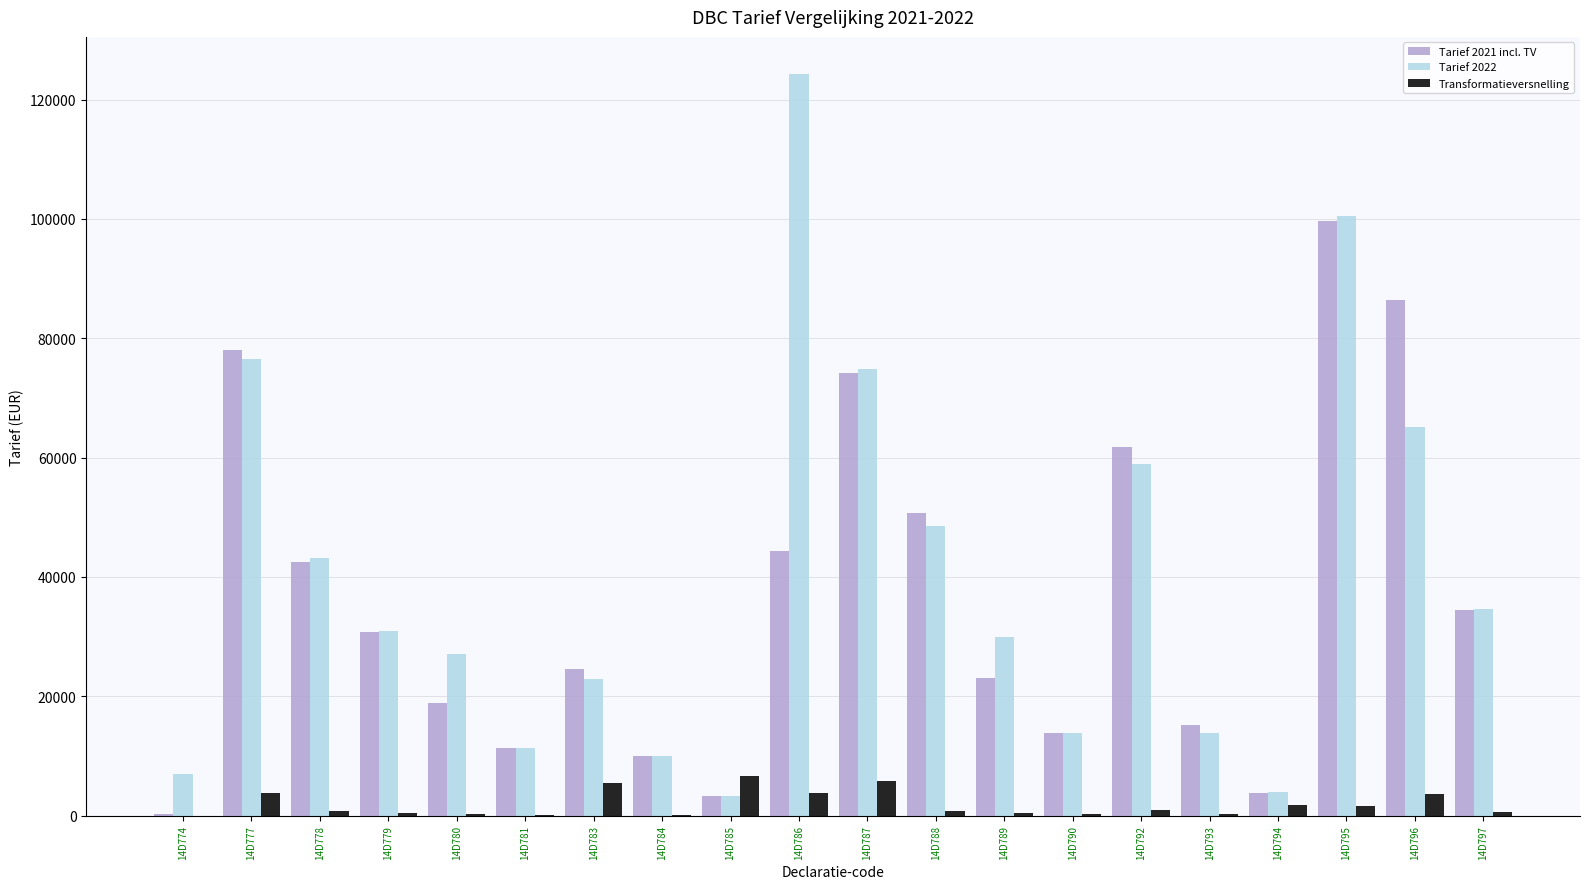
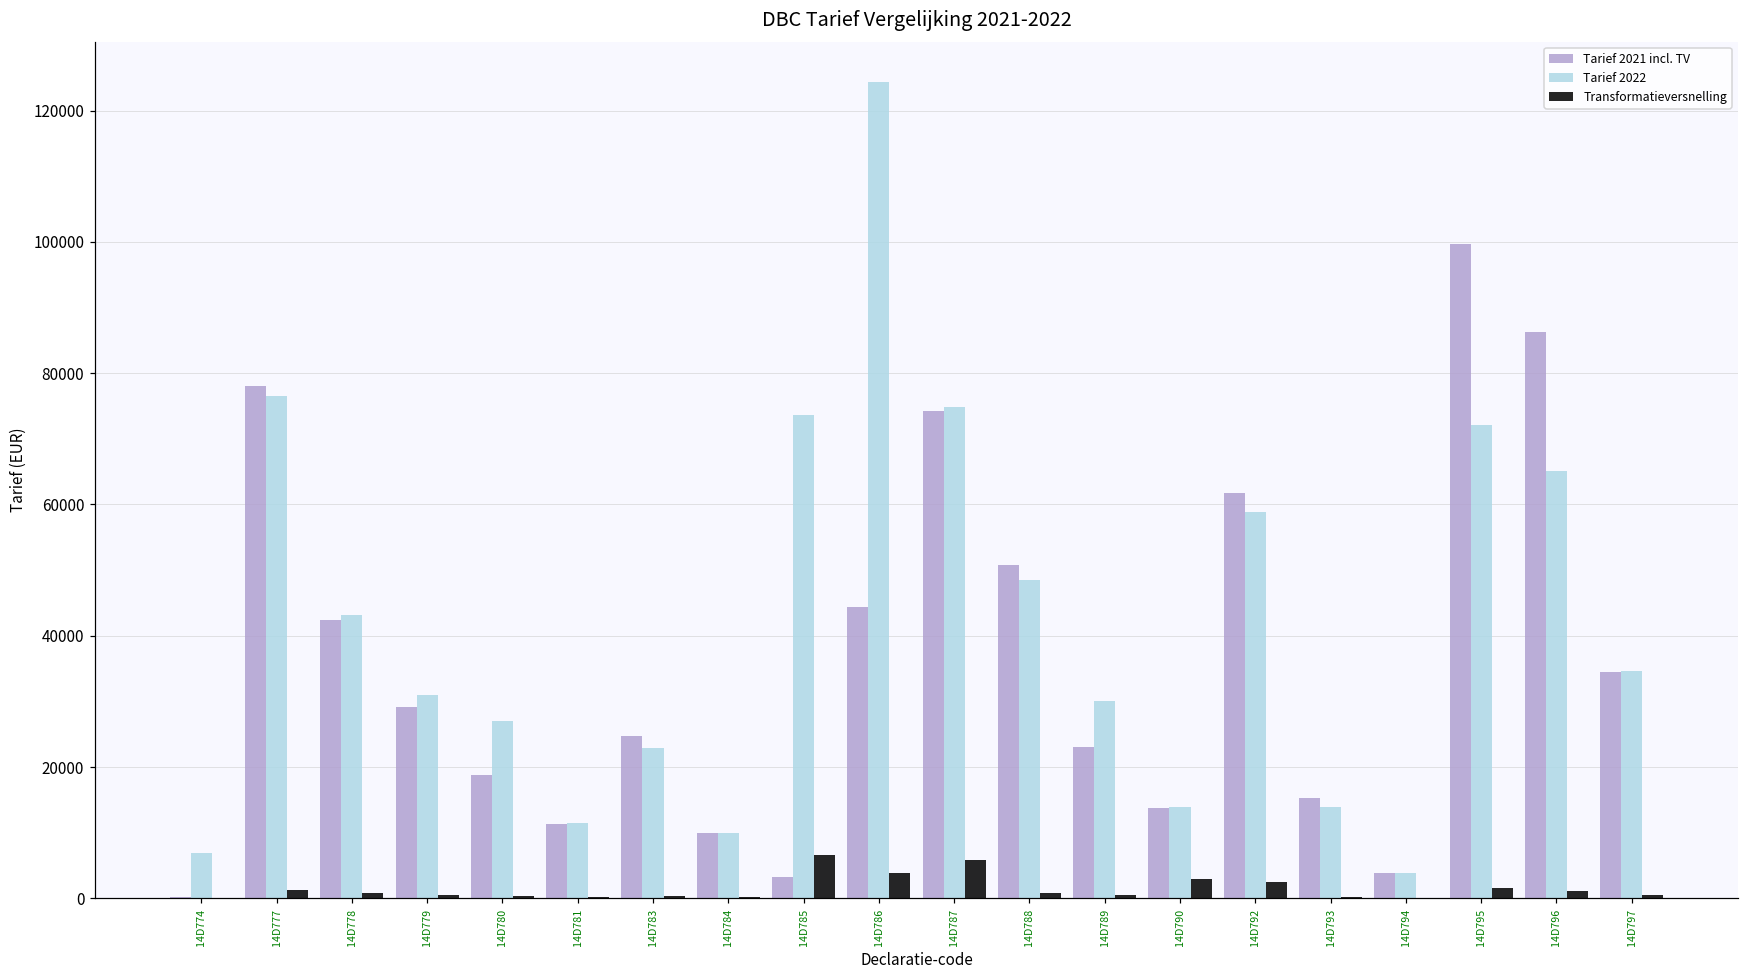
Transformatieversnelling, 14D777: 4000 -> 1000
Tarief 2021 incl. TV, 14D779: 31000 -> 29000
Transformatieversnelling, 14D783: 5000 -> 0
Tarief 2022, 14D785: 3000 -> 74000
Transformatieversnelling, 14D790: 0 -> 3000
Transformatieversnelling, 14D792: 1000 -> 2000
Transformatieversnelling, 14D794: 2000 -> 0
Tarief 2022, 14D795: 100000 -> 72000
Transformatieversnelling, 14D796: 4000 -> 1000
